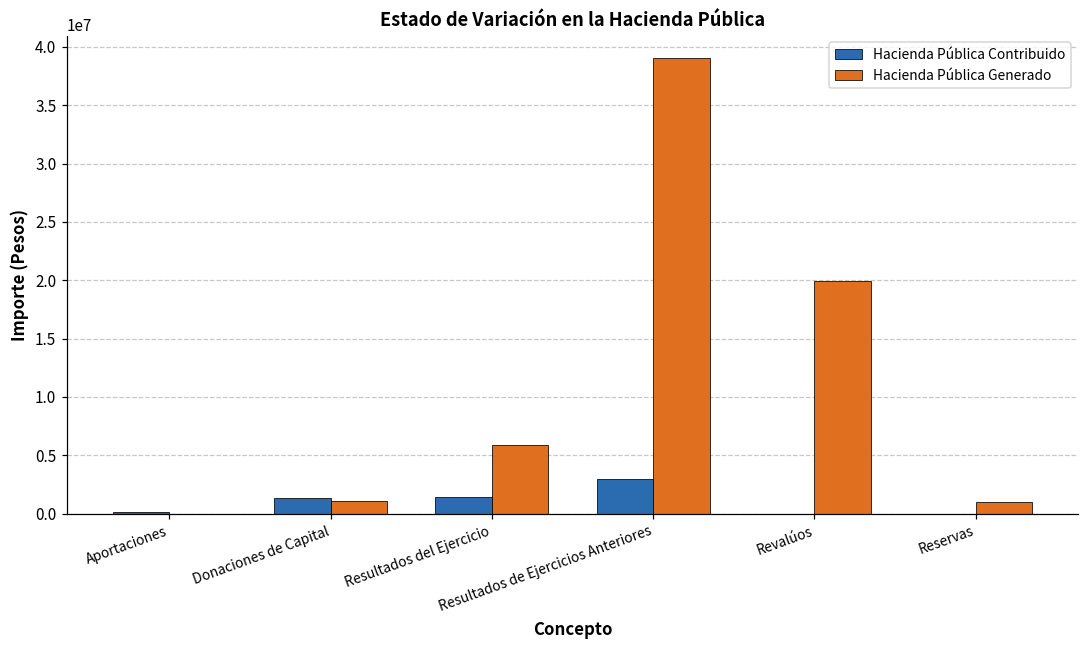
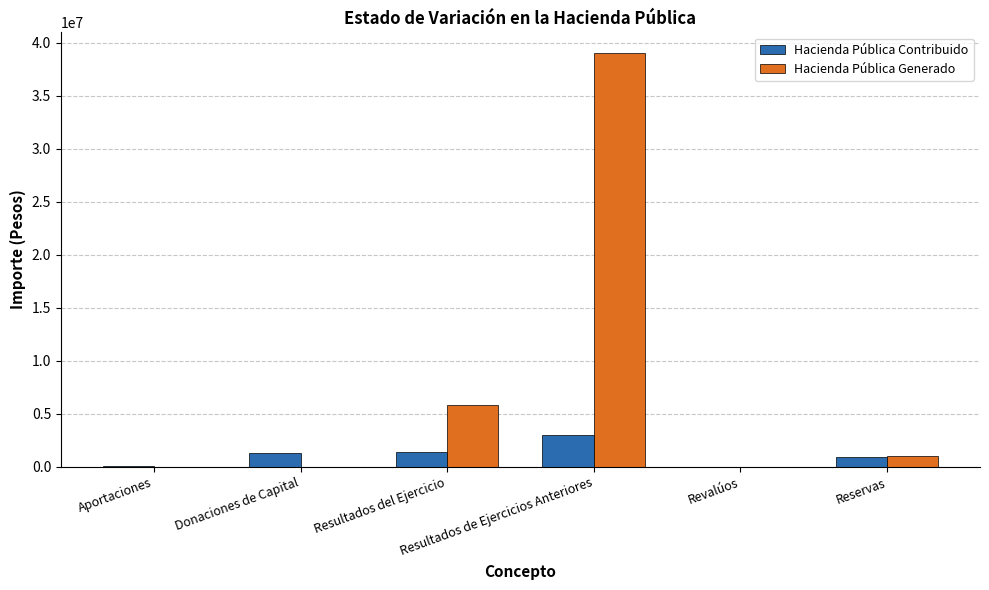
Hacienda Pública Generado, Donaciones de Capital: 1100000 -> 0
Hacienda Pública Generado, Revalúos: 19900000 -> 0
Hacienda Pública Contribuido, Reservas: 0 -> 900000
